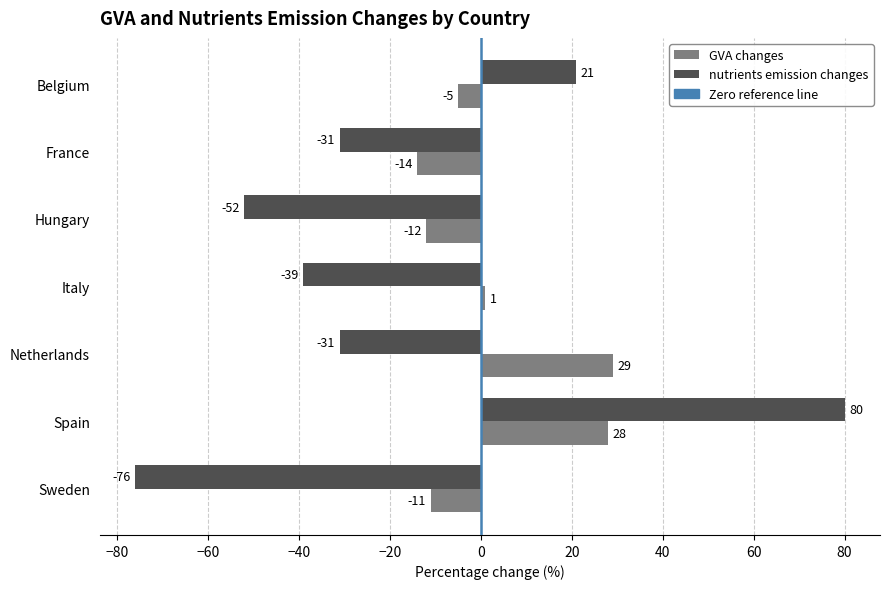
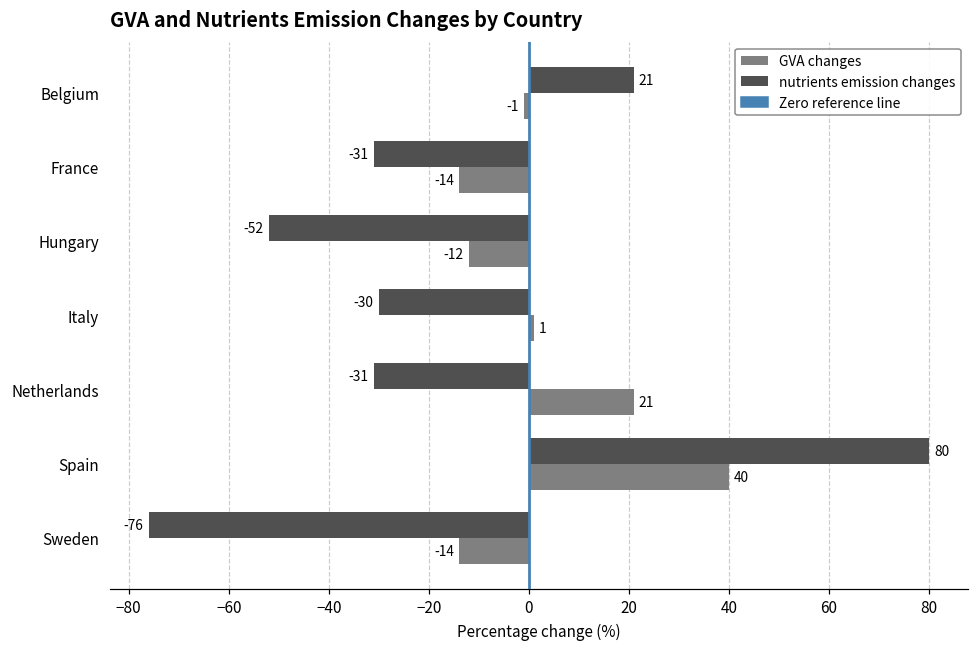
GVA changes, Belgium: -5 -> -1
nutrients emission changes, Italy: -39 -> -30
GVA changes, Netherlands: 29 -> 21
GVA changes, Spain: 28 -> 40
GVA changes, Sweden: -11 -> -14
